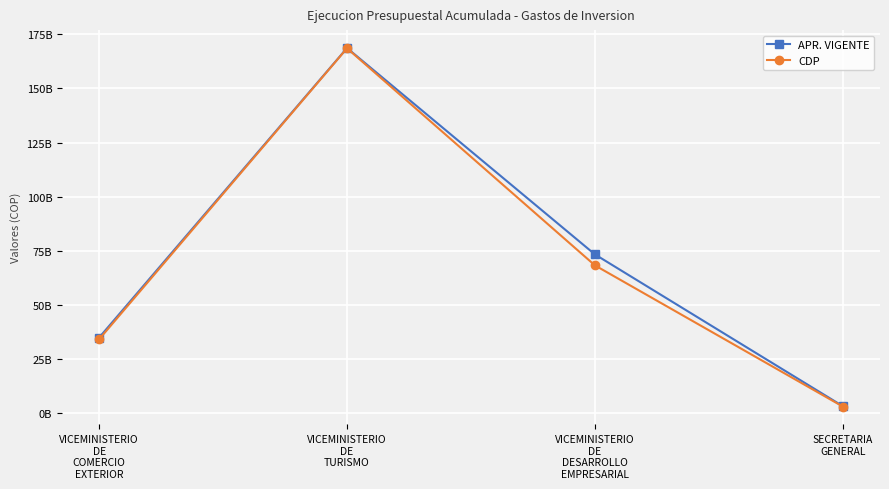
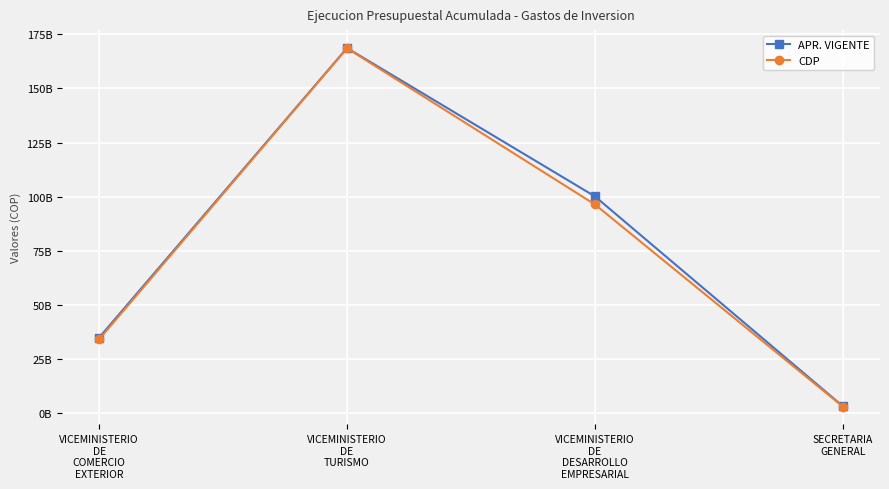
APR. VIGENTE, VICEMINISTERIO DE DESARROLLO EMPRESARIAL: 73000000000 -> 100000000000
CDP, VICEMINISTERIO DE DESARROLLO EMPRESARIAL: 68000000000 -> 96000000000
